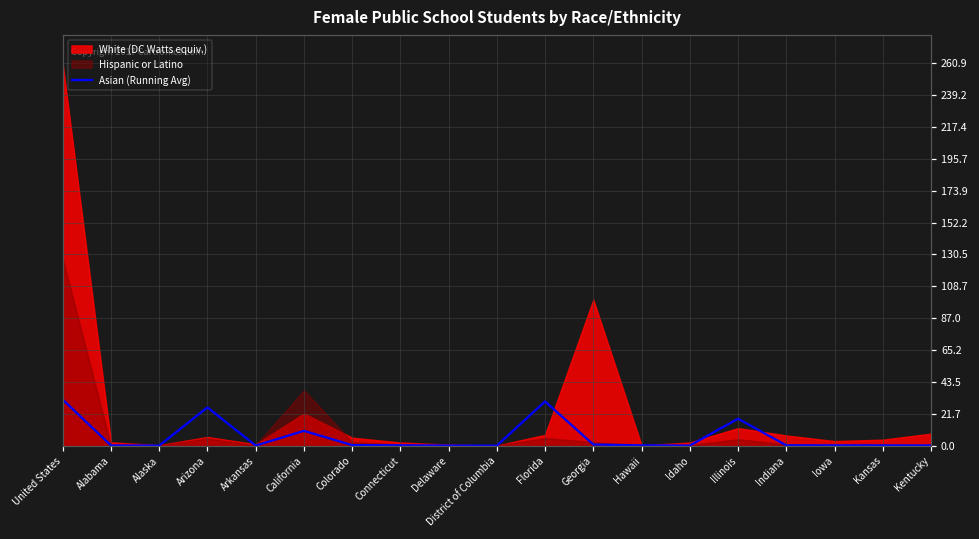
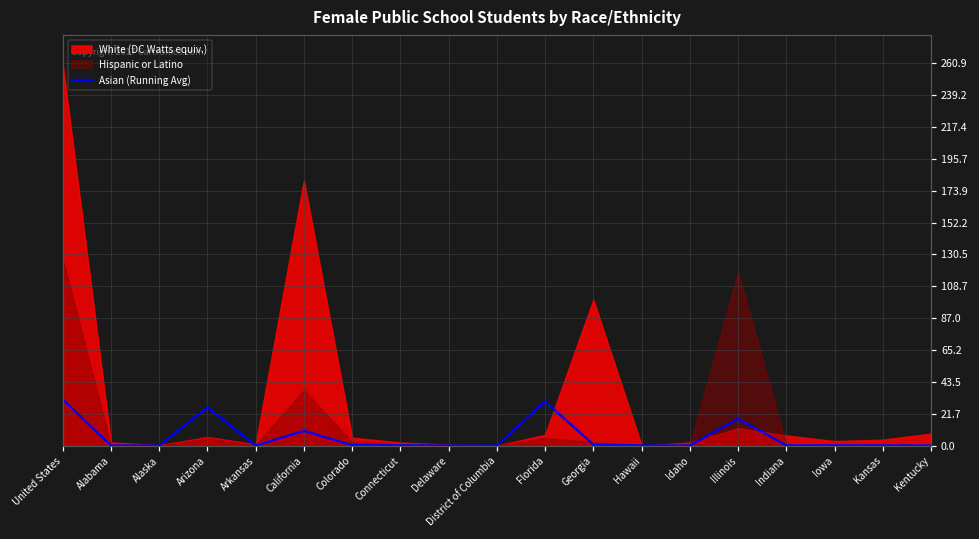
White (DC Watts equiv.), California: 22 -> 181
Hispanic or Latino, Illinois: 4 -> 119
